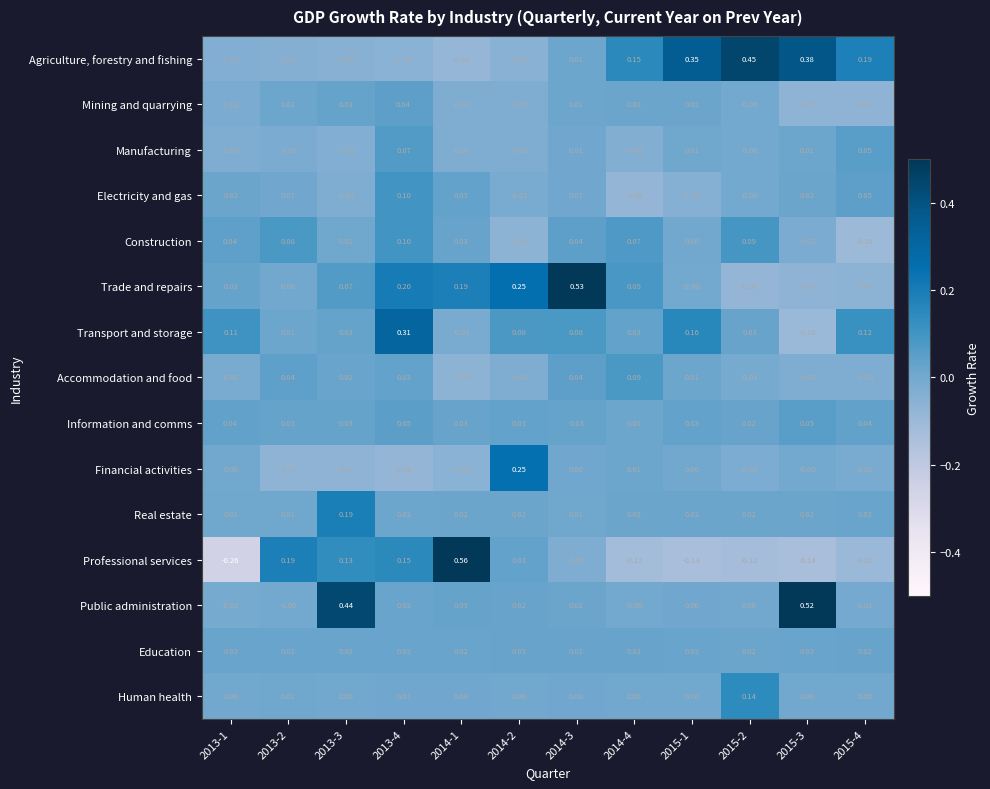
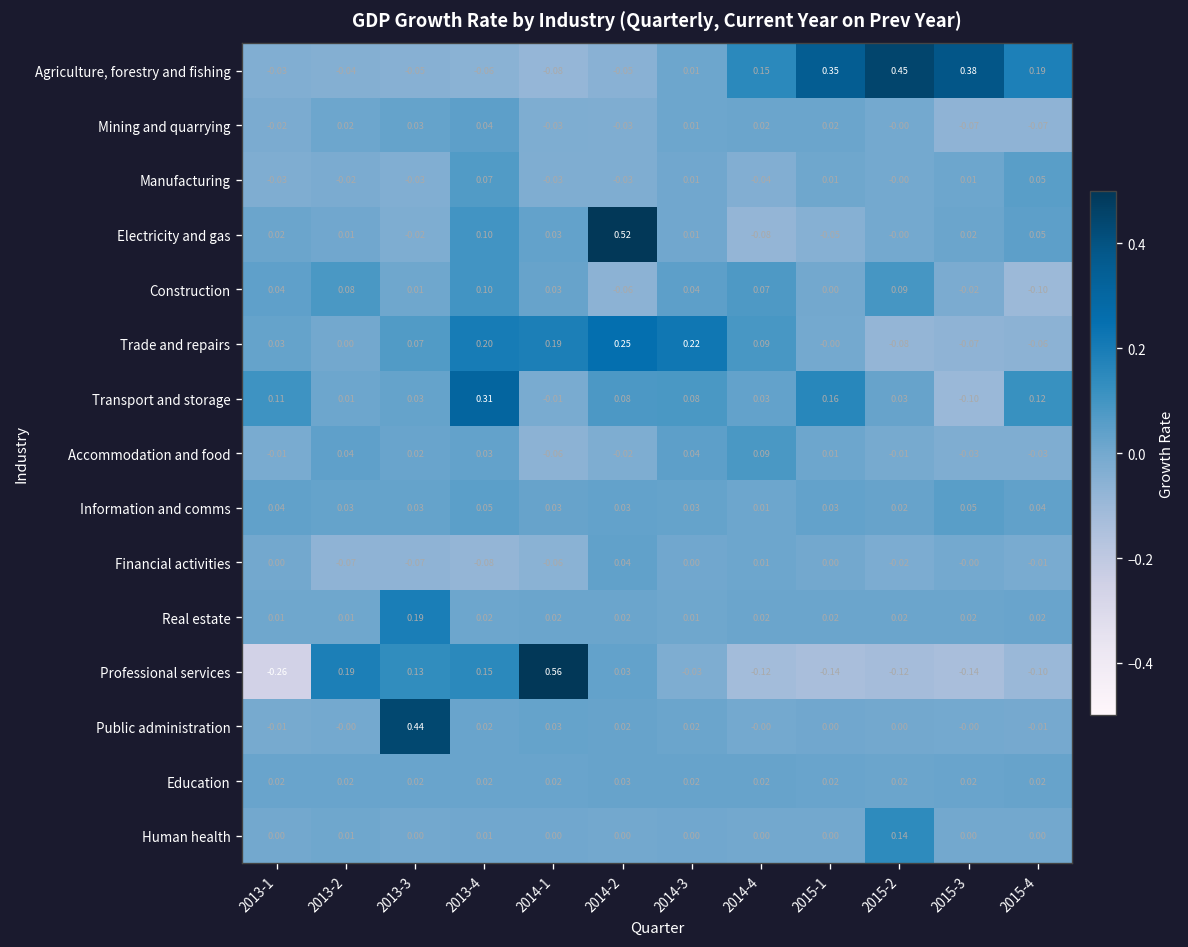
Electricity and gas, 2014-2: -0.01 -> 0.52
Trade and repairs, 2014-3: 0.53 -> 0.22
Financial activities, 2014-2: 0.25 -> 0.04
Public administration, 2015-3: 0.52 -> -0.00
